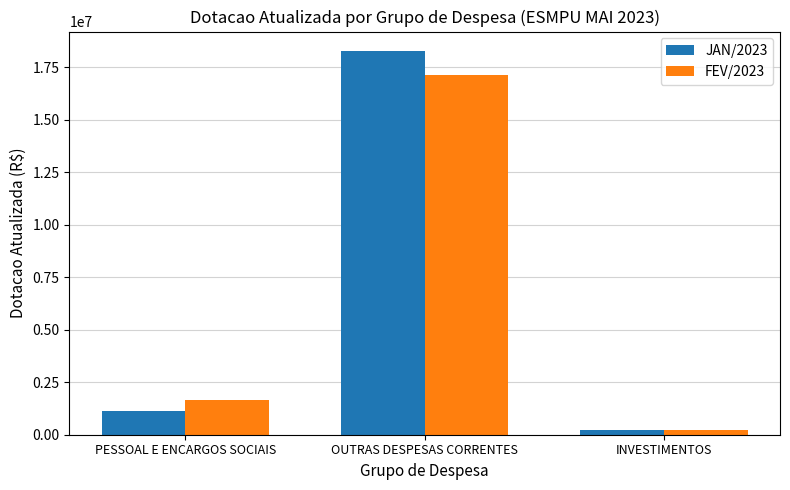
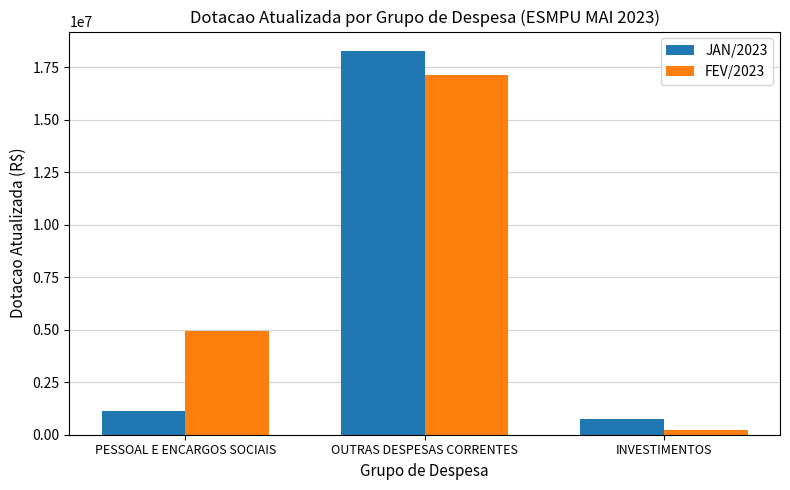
FEV/2023, PESSOAL E ENCARGOS SOCIAIS: 1600000 -> 4900000
JAN/2023, INVESTIMENTOS: 200000 -> 800000
